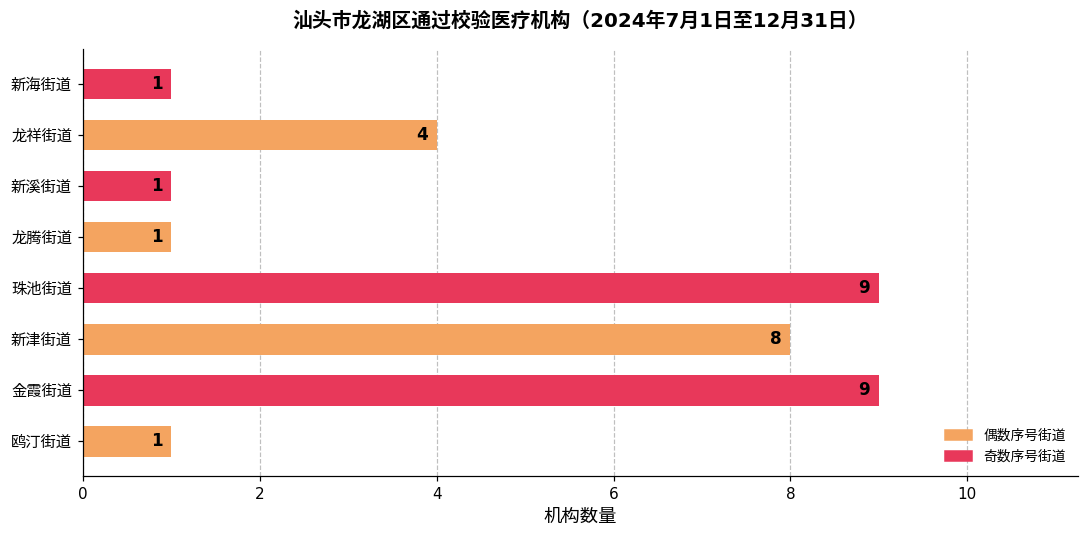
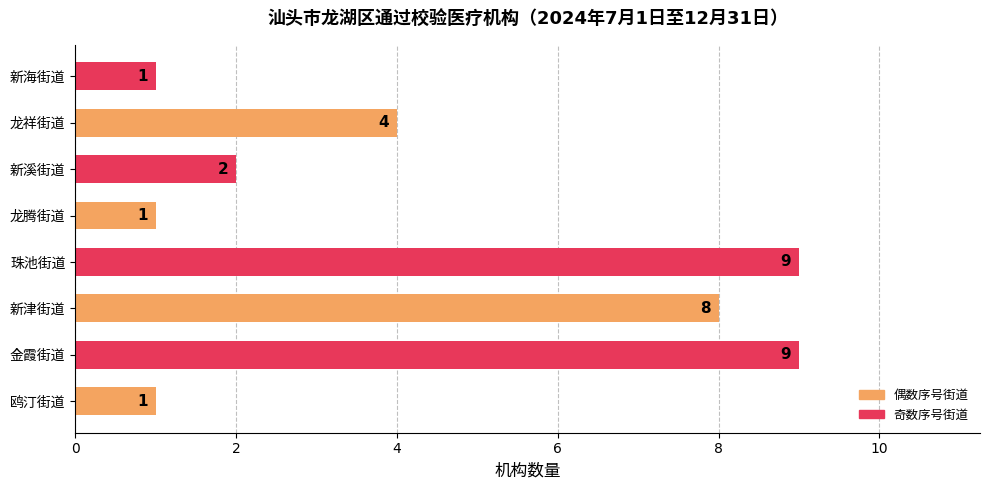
新溪街道: 1 -> 2
